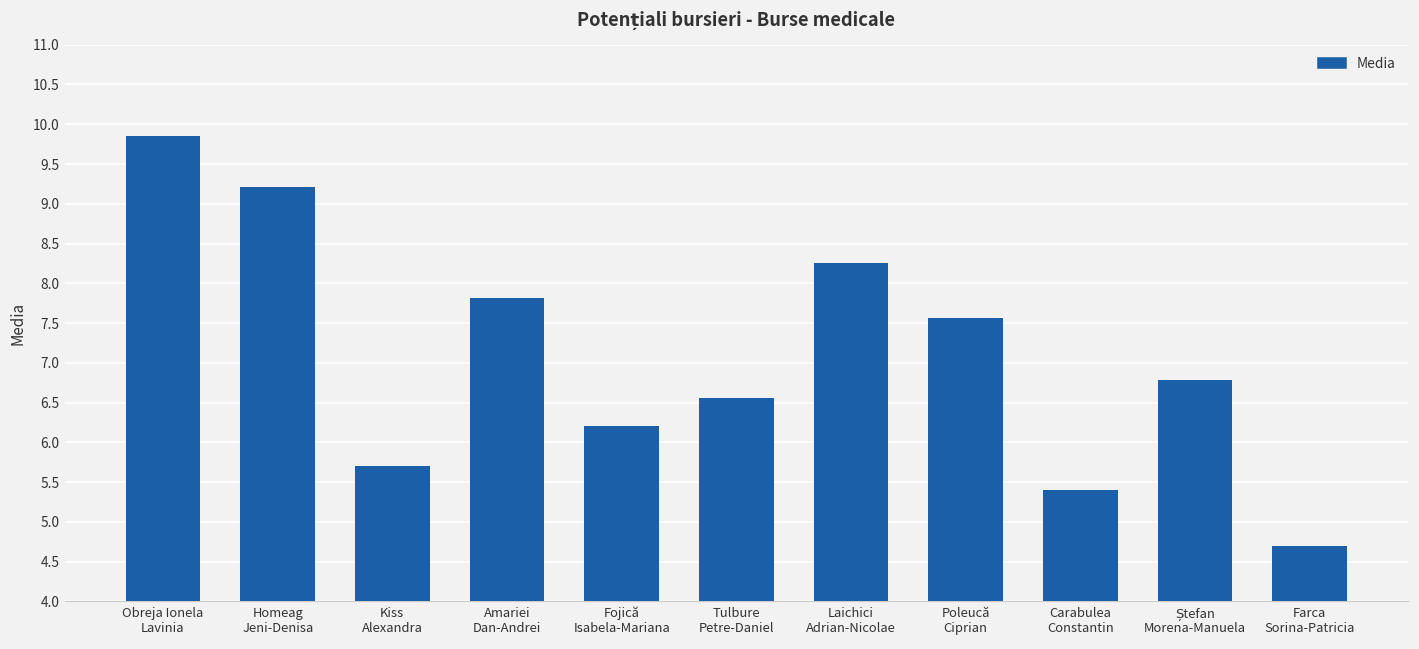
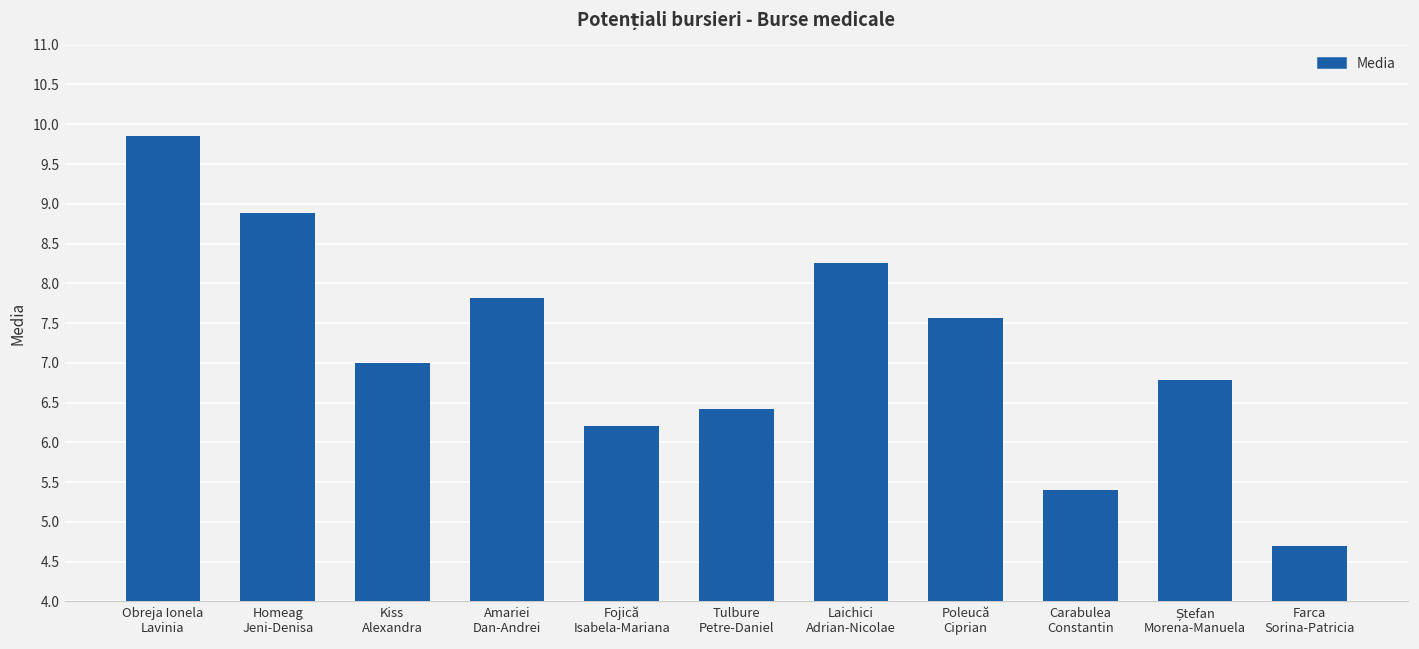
Homeag Jeni-Denisa: 9.2 -> 8.9
Kiss Alexandra: 5.7 -> 7.0
Tulbure Petre-Daniel: 6.6 -> 6.4
